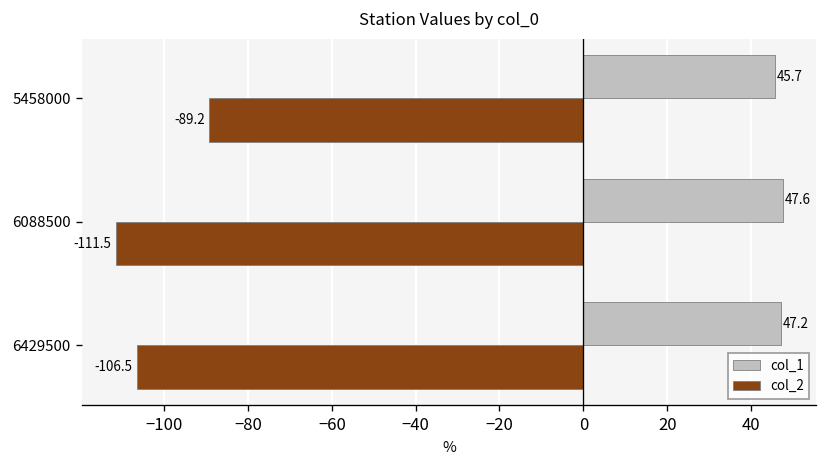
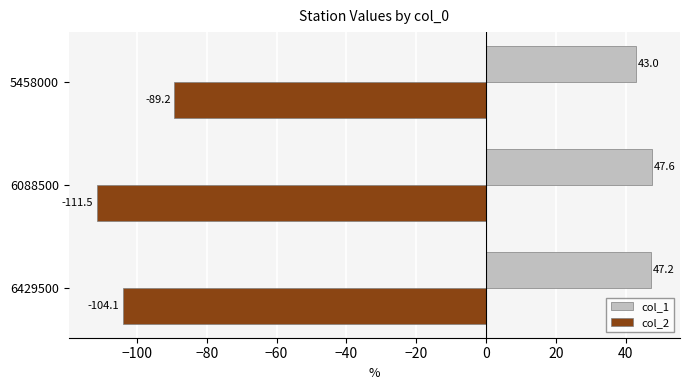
col_1, 5458000: 45.7 -> 43.0
col_2, 6429500: -106.5 -> -104.1
